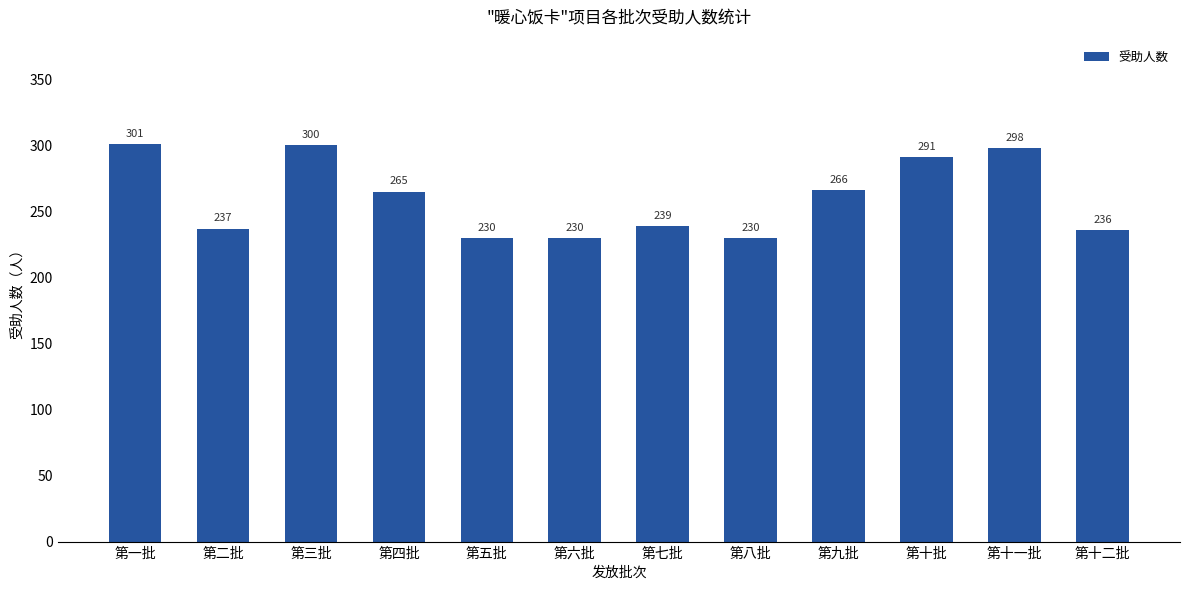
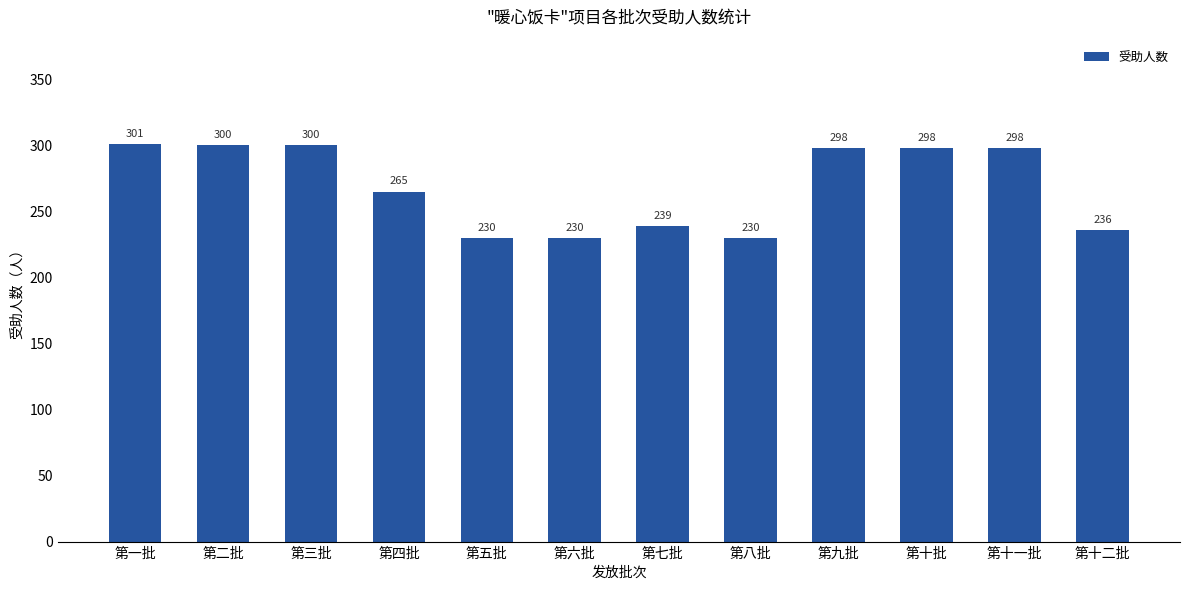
第二批: 237 -> 300
第九批: 266 -> 298
第十批: 291 -> 298
